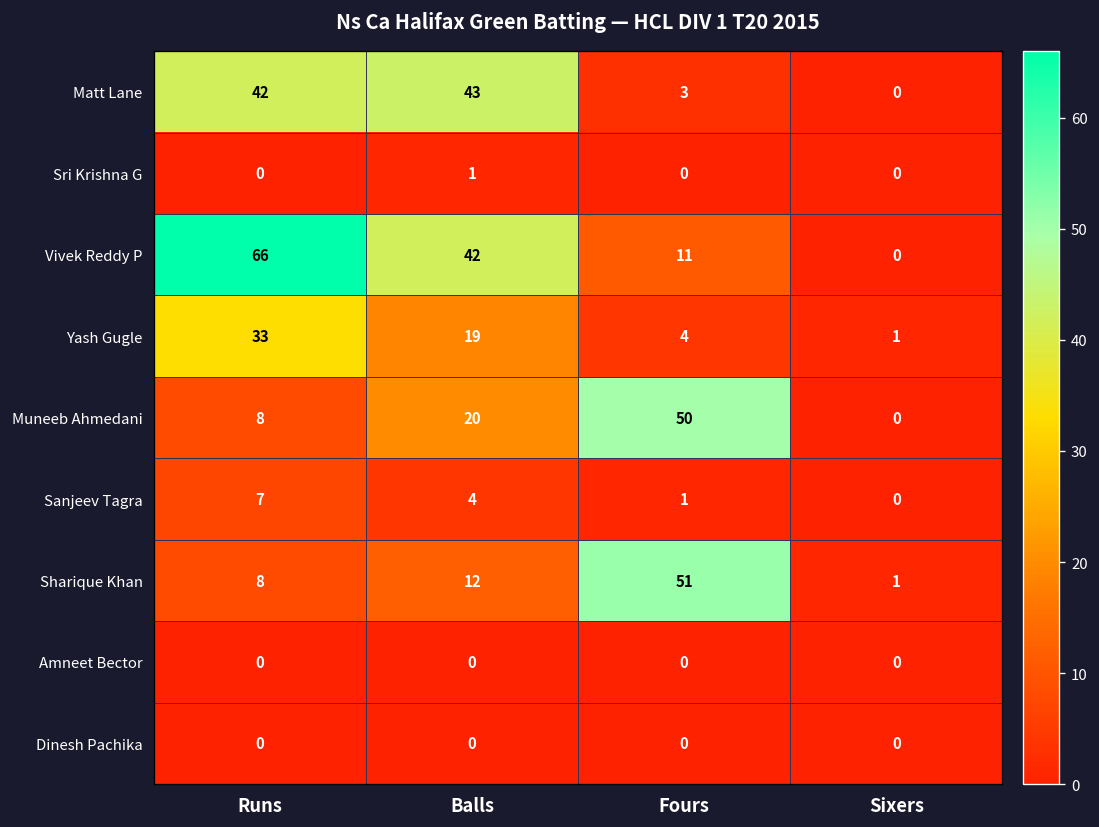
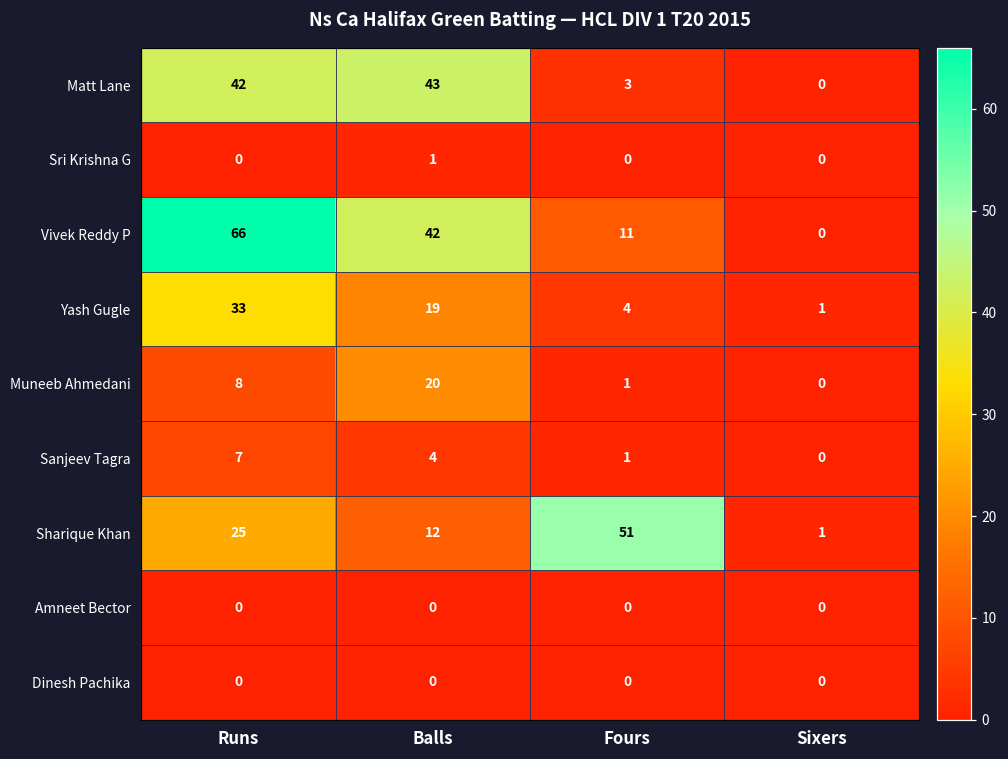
Muneeb Ahmedani, Fours: 50 -> 1
Sharique Khan, Runs: 8 -> 25
